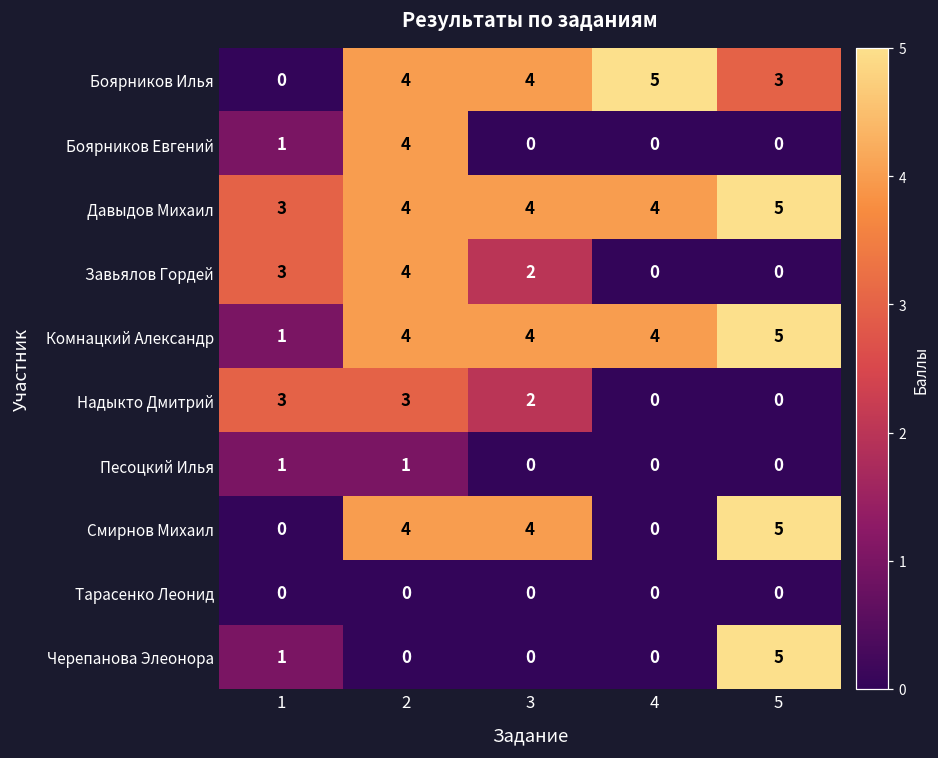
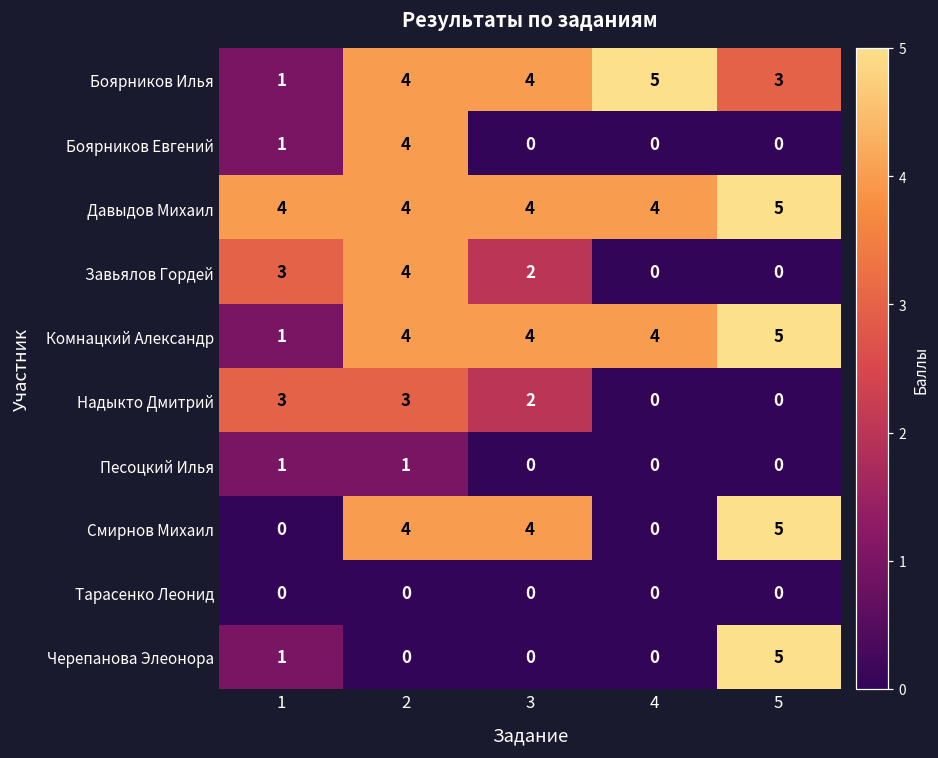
Боярников Илья, 1: 0 -> 1
Давыдов Михаил, 1: 3 -> 4
